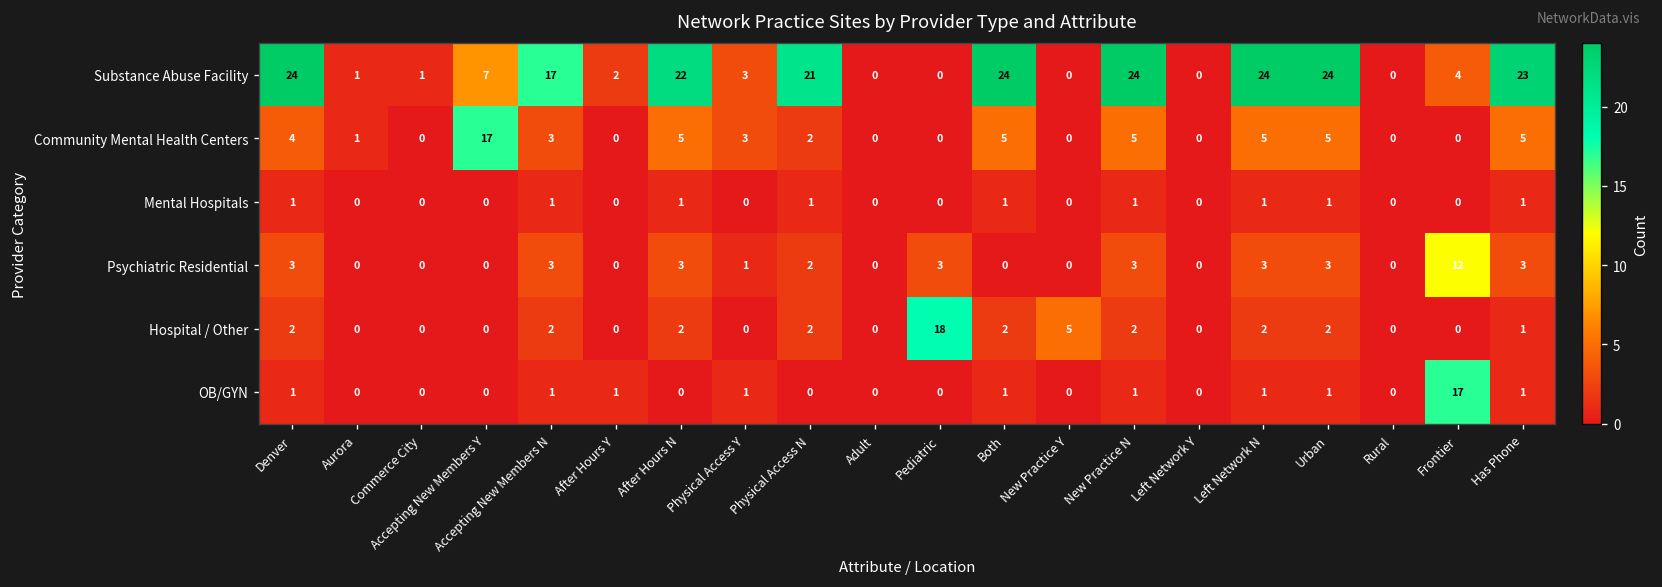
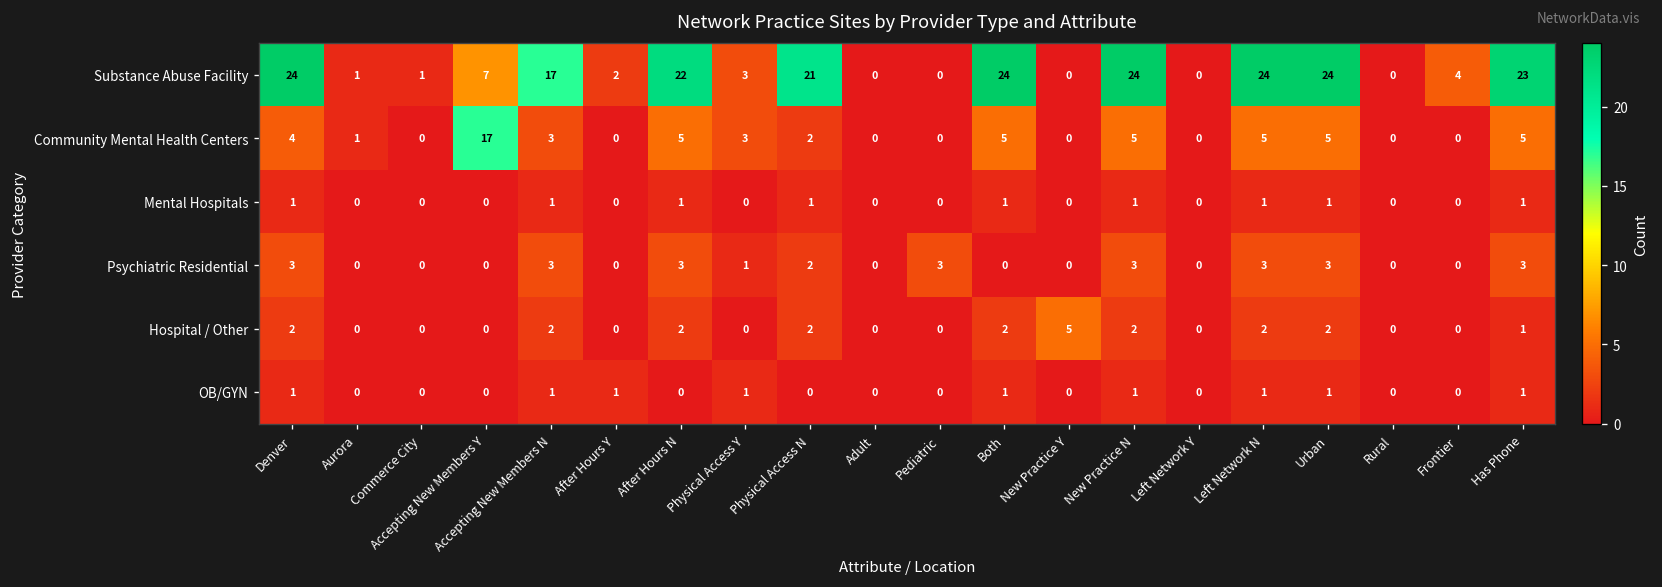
Psychiatric Residential, Frontier: 12 -> 0
Hospital / Other, Pediatric: 18 -> 0
OB/GYN, Frontier: 17 -> 0
